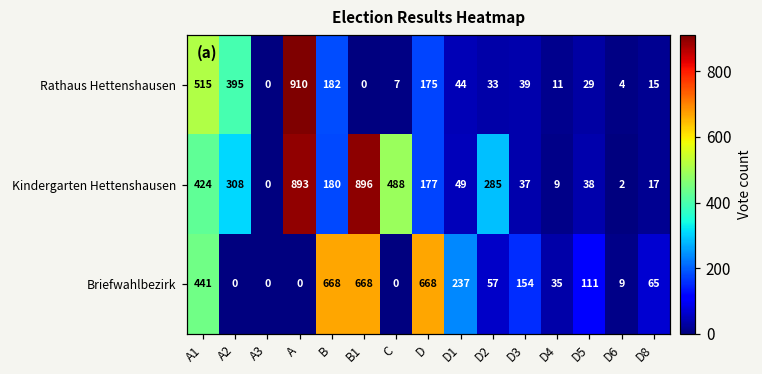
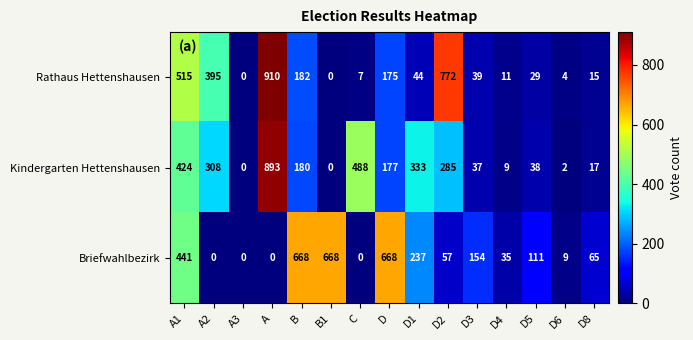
Rathaus Hettenshausen, D2: 33 -> 772
Kindergarten Hettenshausen, B1: 896 -> 0
Kindergarten Hettenshausen, D1: 49 -> 333
